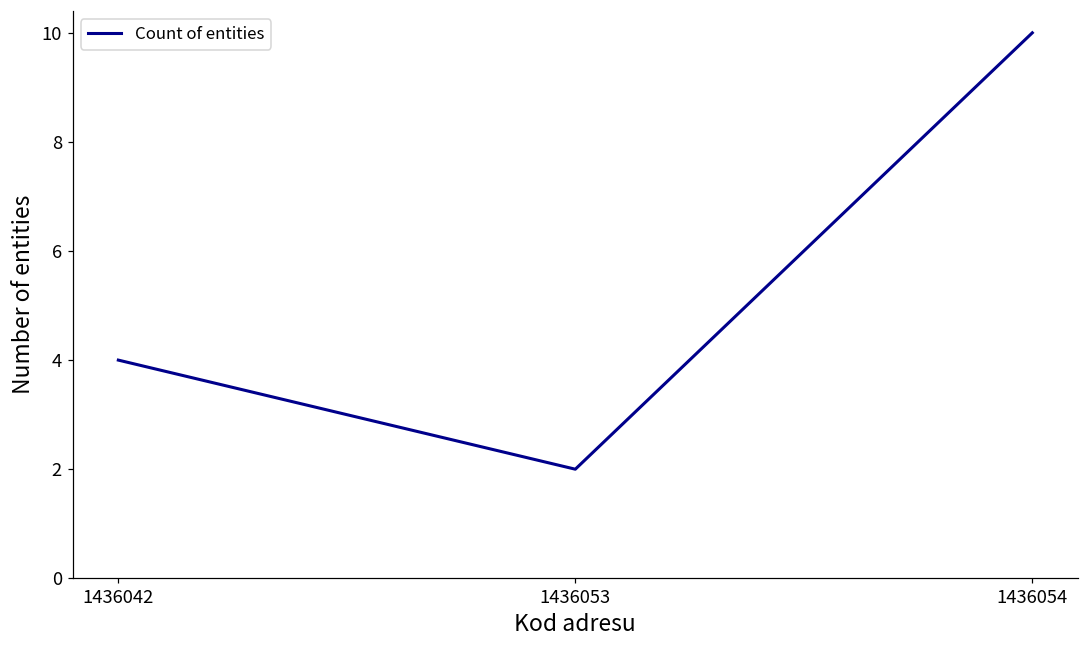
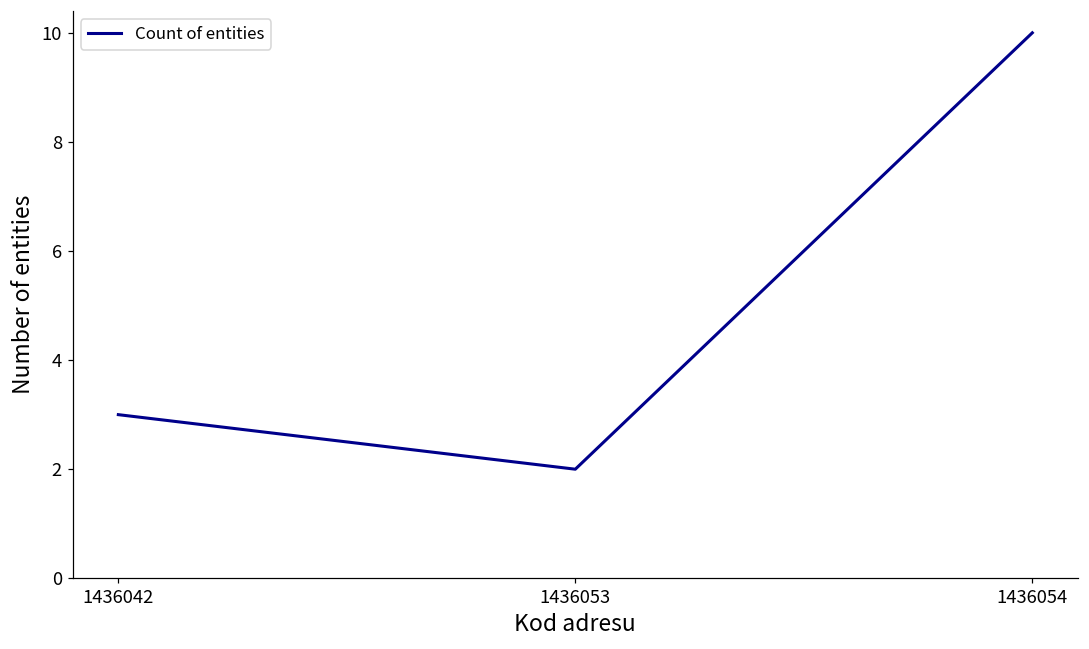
1436042: 4 -> 3
